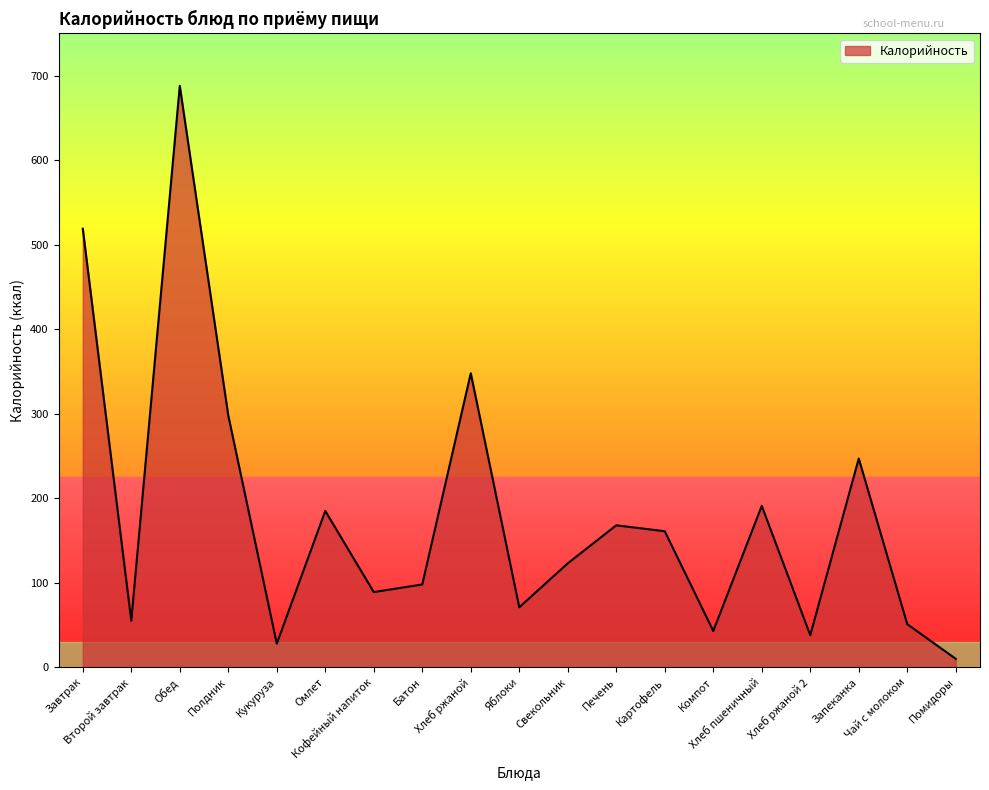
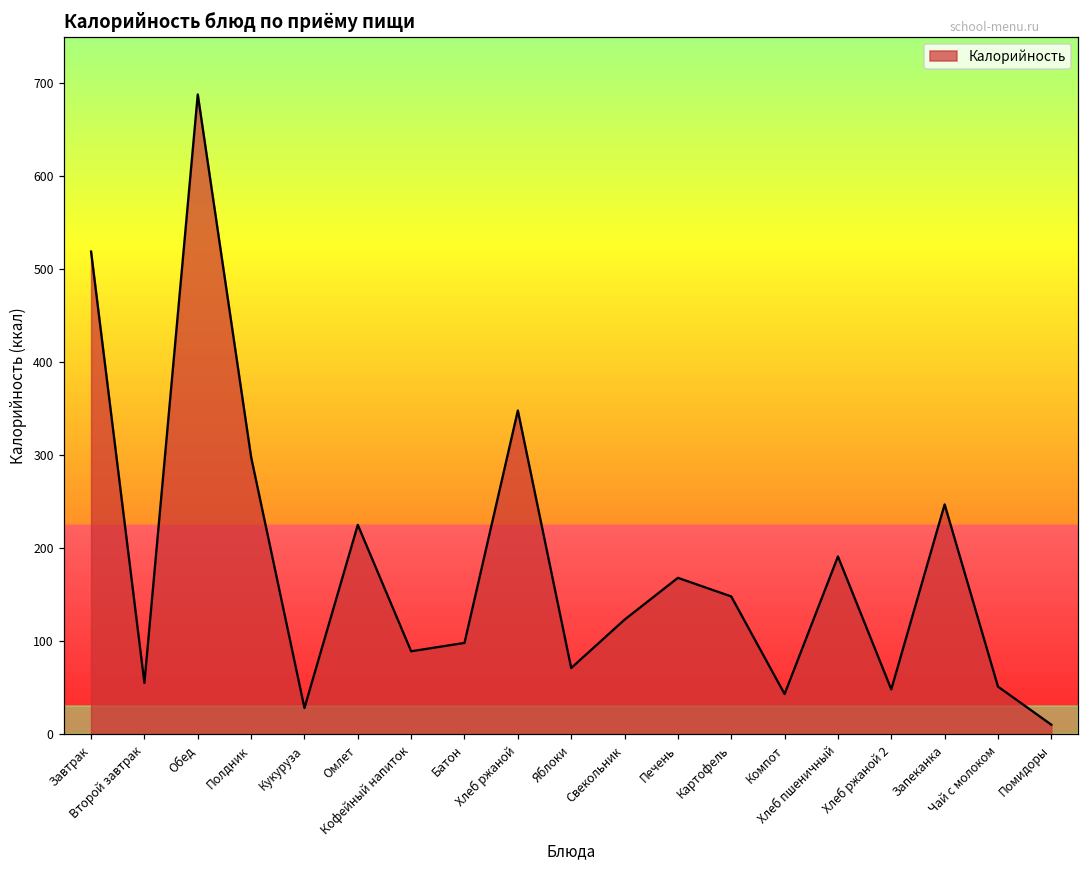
Омлет: 190 -> 230
Картофель: 160 -> 150
Хлеб ржаной 2: 40 -> 50
